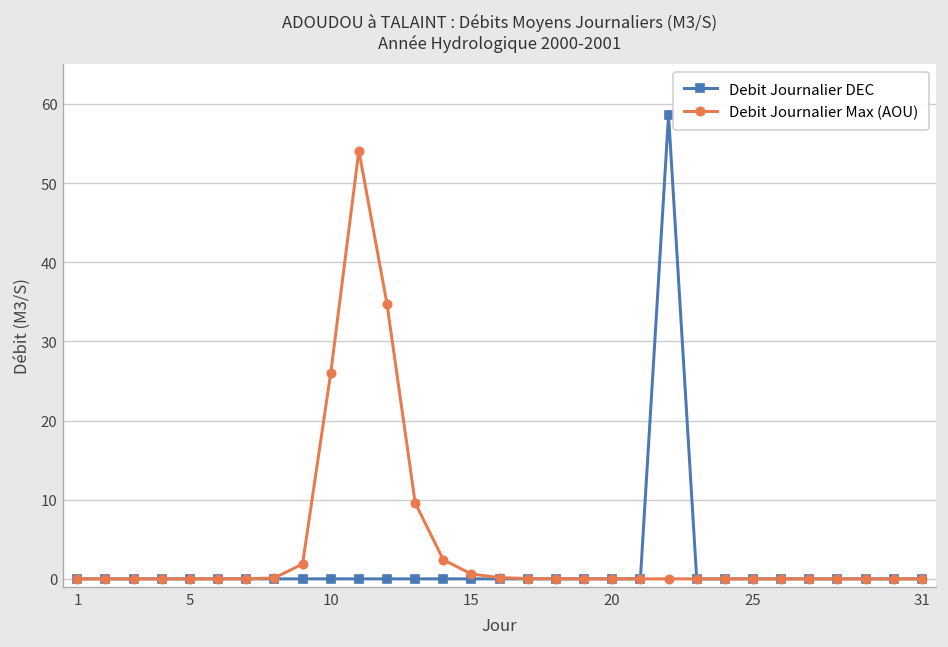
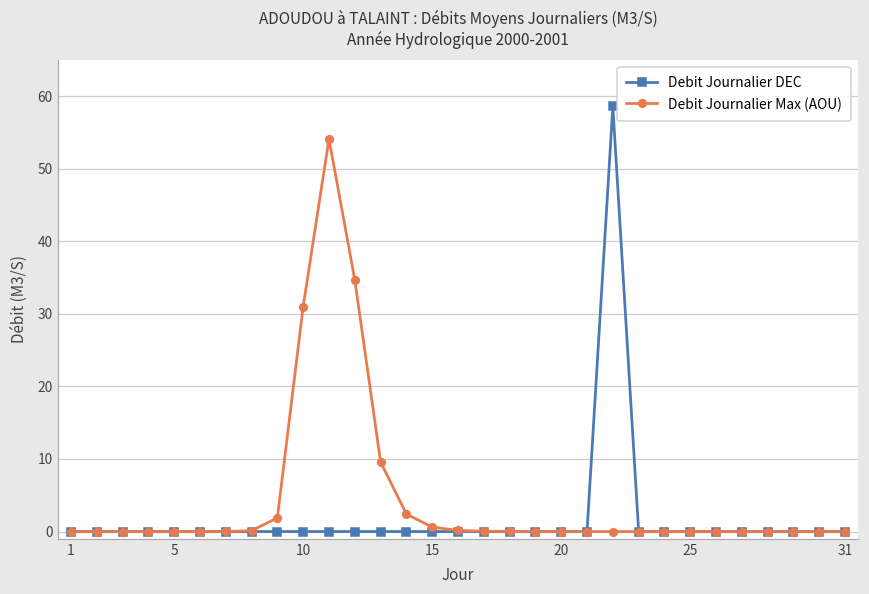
Debit Journalier Max (AOU), 10: 26 -> 31
